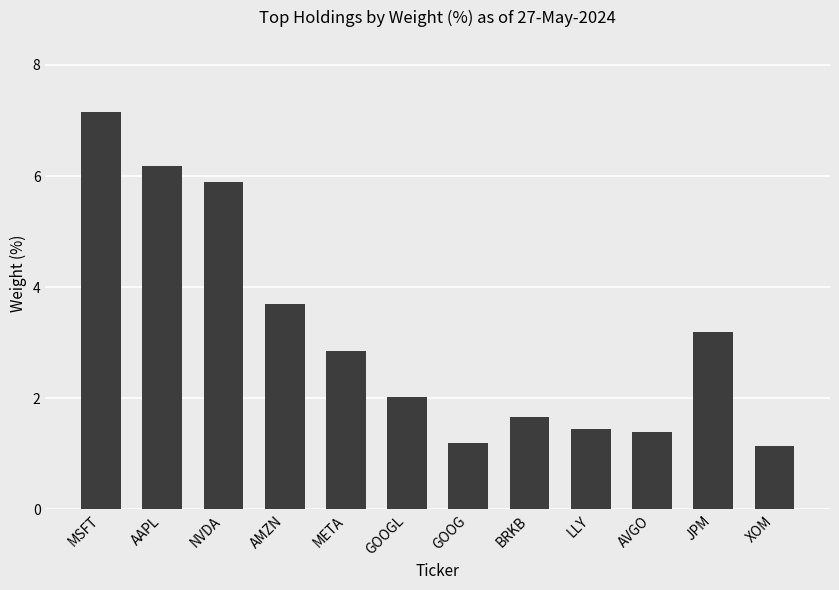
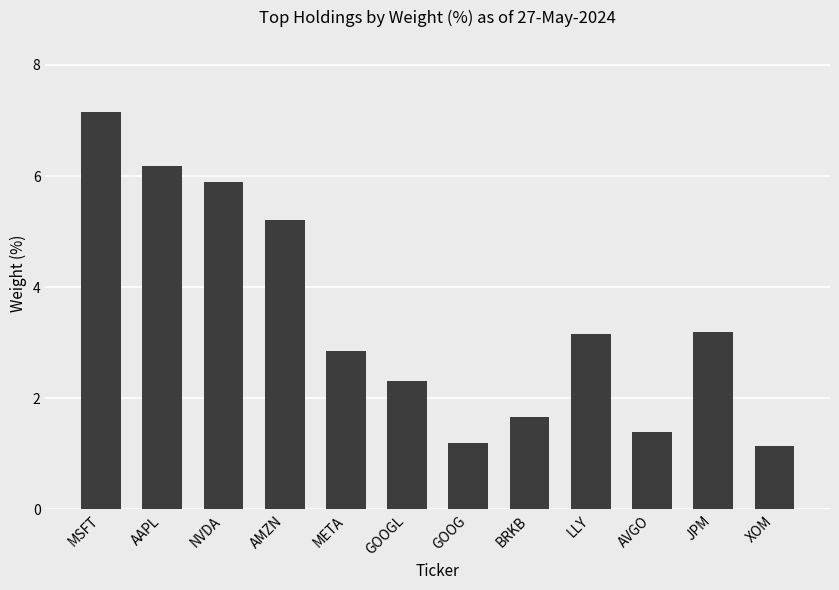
AMZN: 3.7 -> 5.2
GOOGL: 2.0 -> 2.3
LLY: 1.4 -> 3.2
